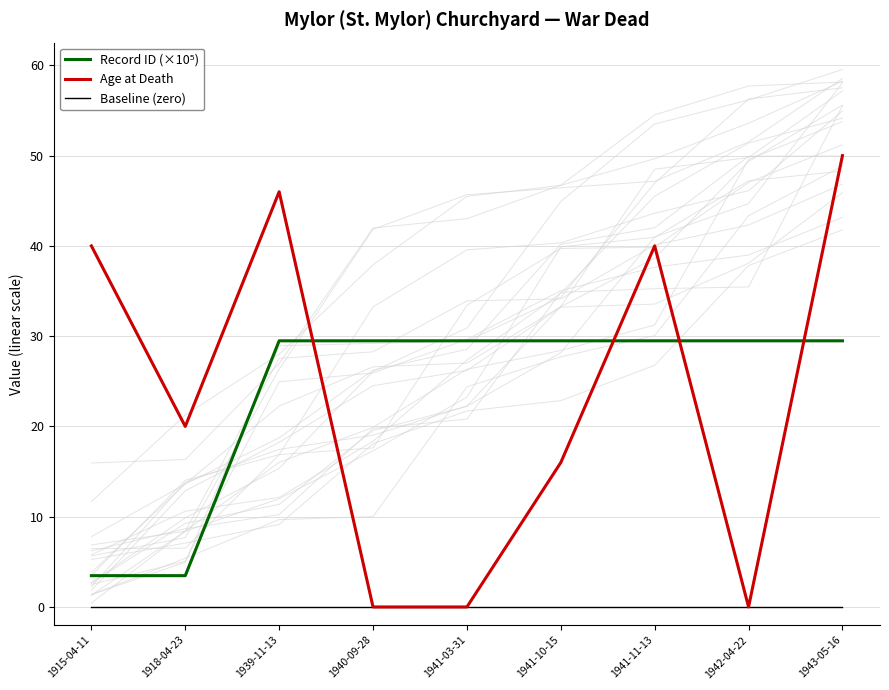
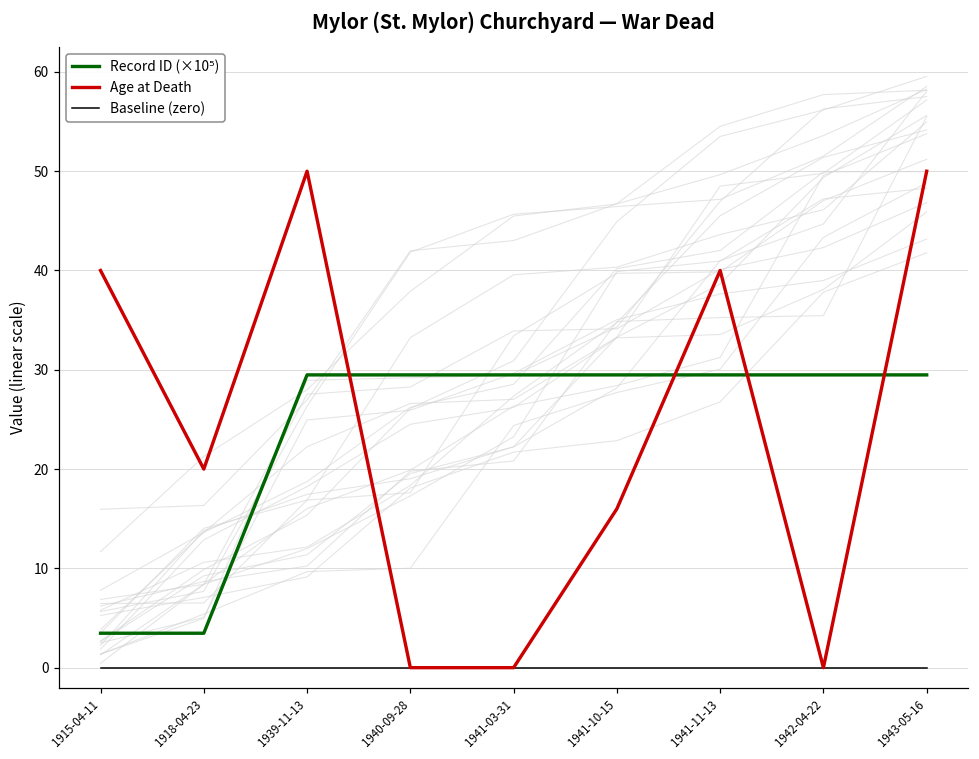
Age at Death, 1939-11-13: 46 -> 50
